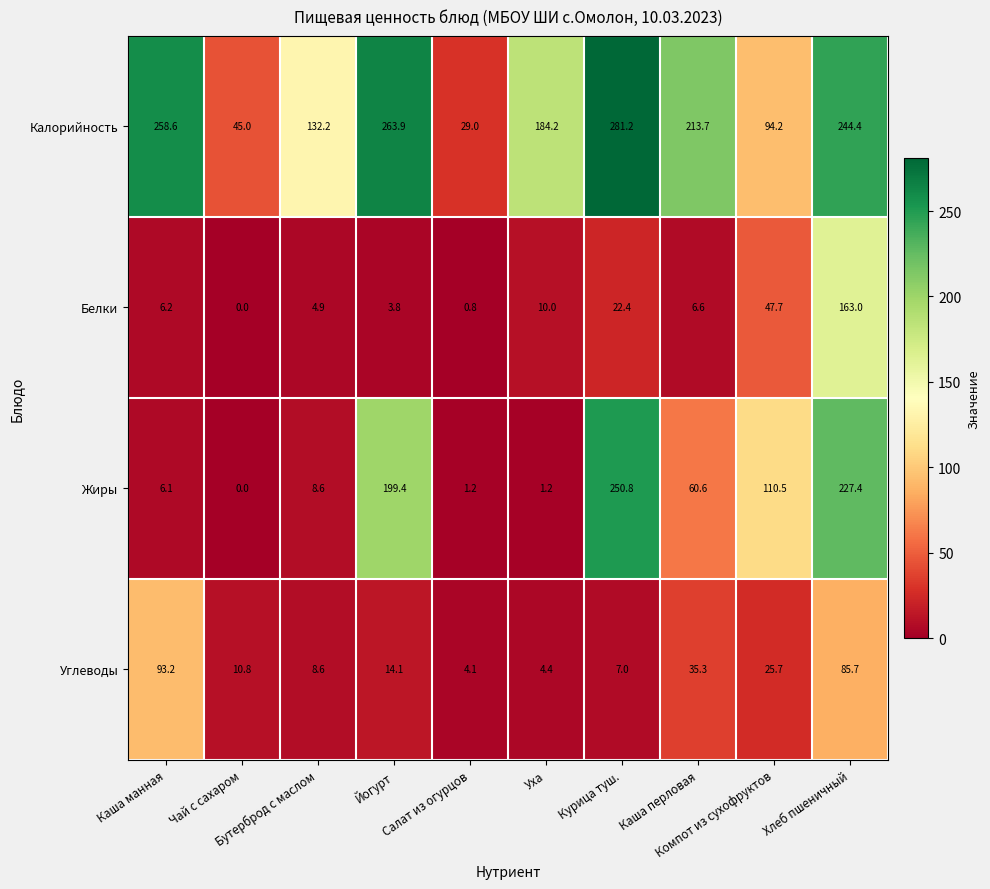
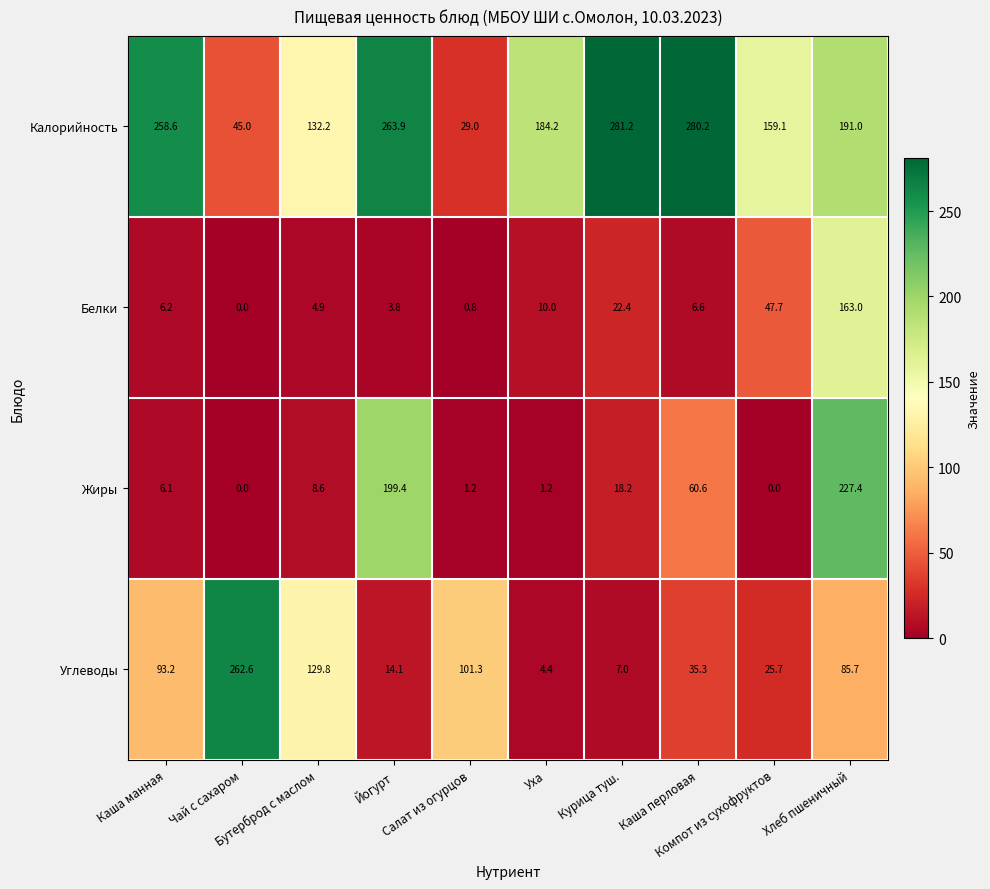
Калорийность, Каша перловая: 213.7 -> 280.2
Калорийность, Компот из сухофруктов: 94.2 -> 159.1
Калорийность, Хлеб пшеничный: 244.4 -> 191.0
Жиры, Курица туш.: 250.8 -> 18.2
Жиры, Компот из сухофруктов: 110.5 -> 0.0
Углеводы, Чай с сахаром: 10.8 -> 262.6
Углеводы, Бутерброд с маслом: 8.6 -> 129.8
Углеводы, Салат из огурцов: 4.1 -> 101.3
